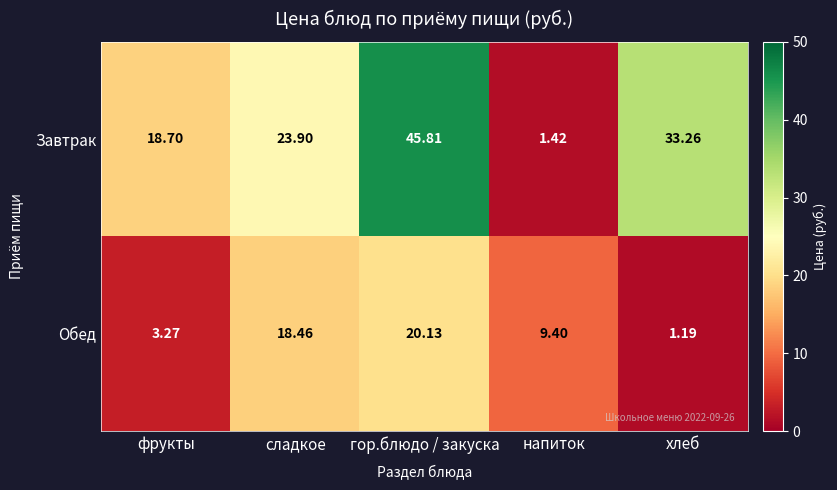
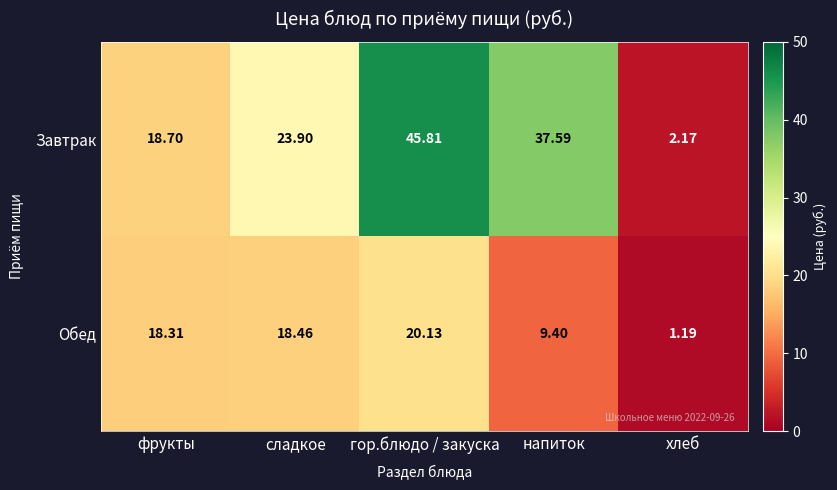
Завтрак, напиток: 1.42 -> 37.59
Завтрак, хлеб: 33.26 -> 2.17
Обед, фрукты: 3.27 -> 18.31
